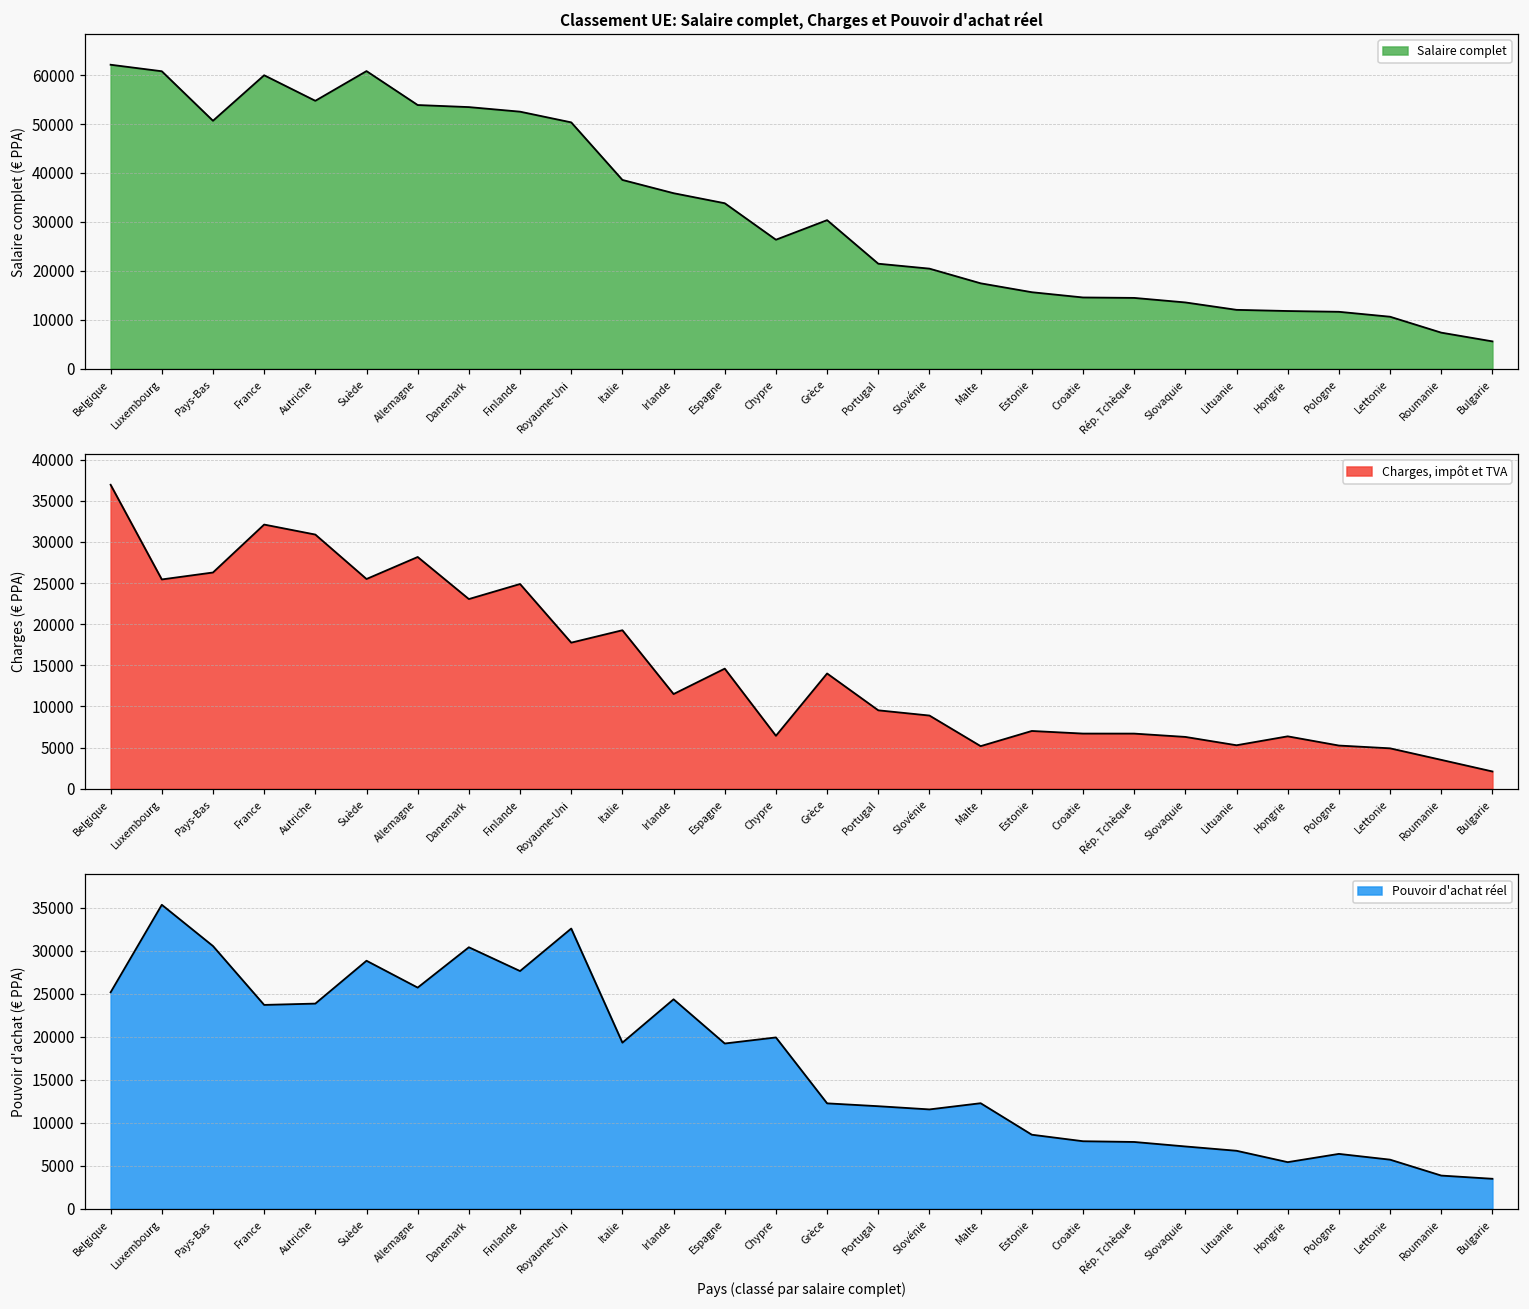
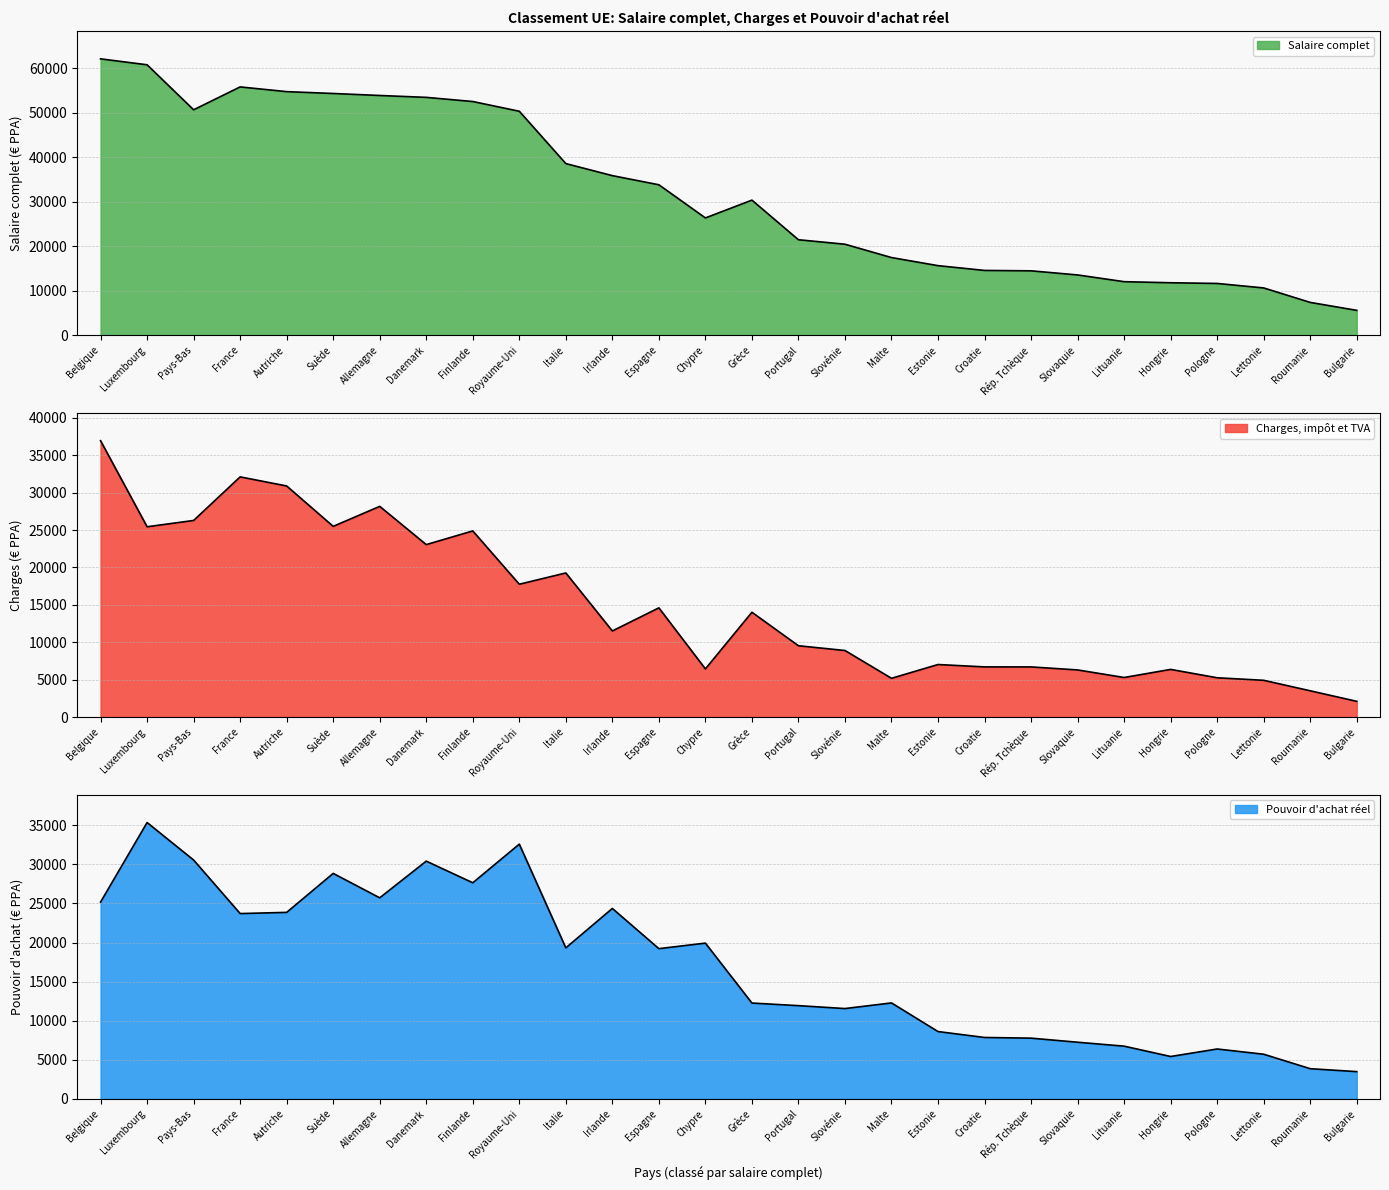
Classement UE: Salaire complet, Charges et Pouvoir d'achat réel, France: 60000 -> 56000
Classement UE: Salaire complet, Charges et Pouvoir d'achat réel, Suède: 61000 -> 54000
